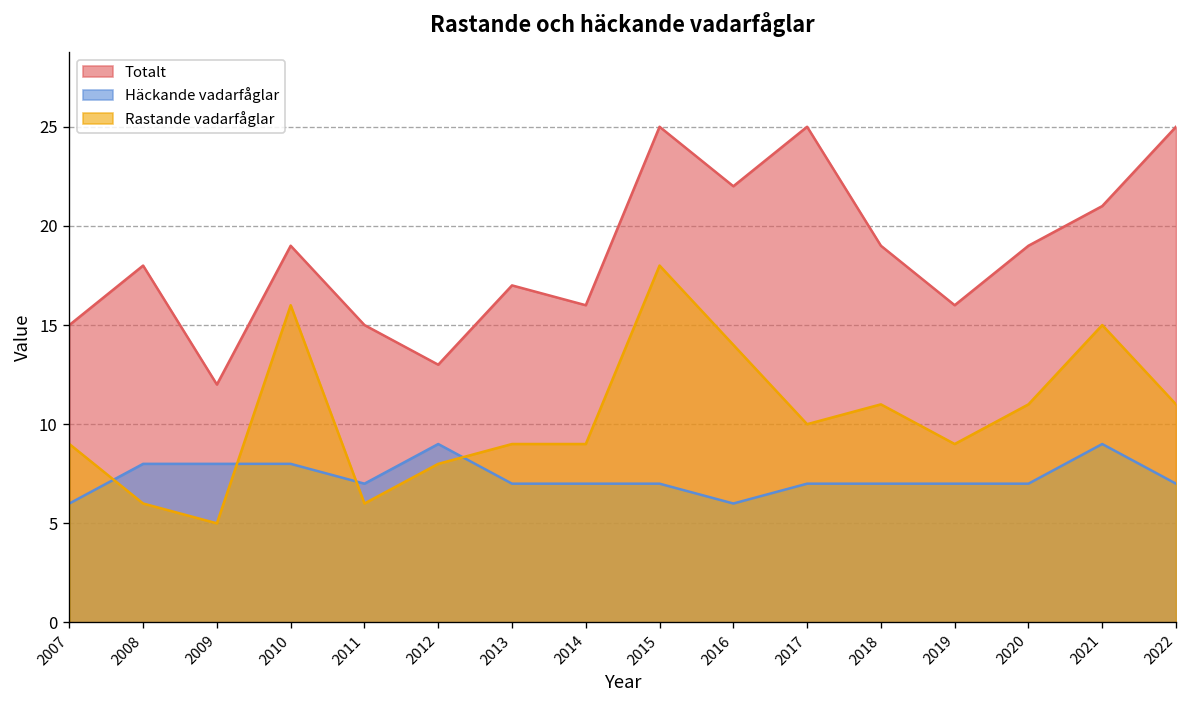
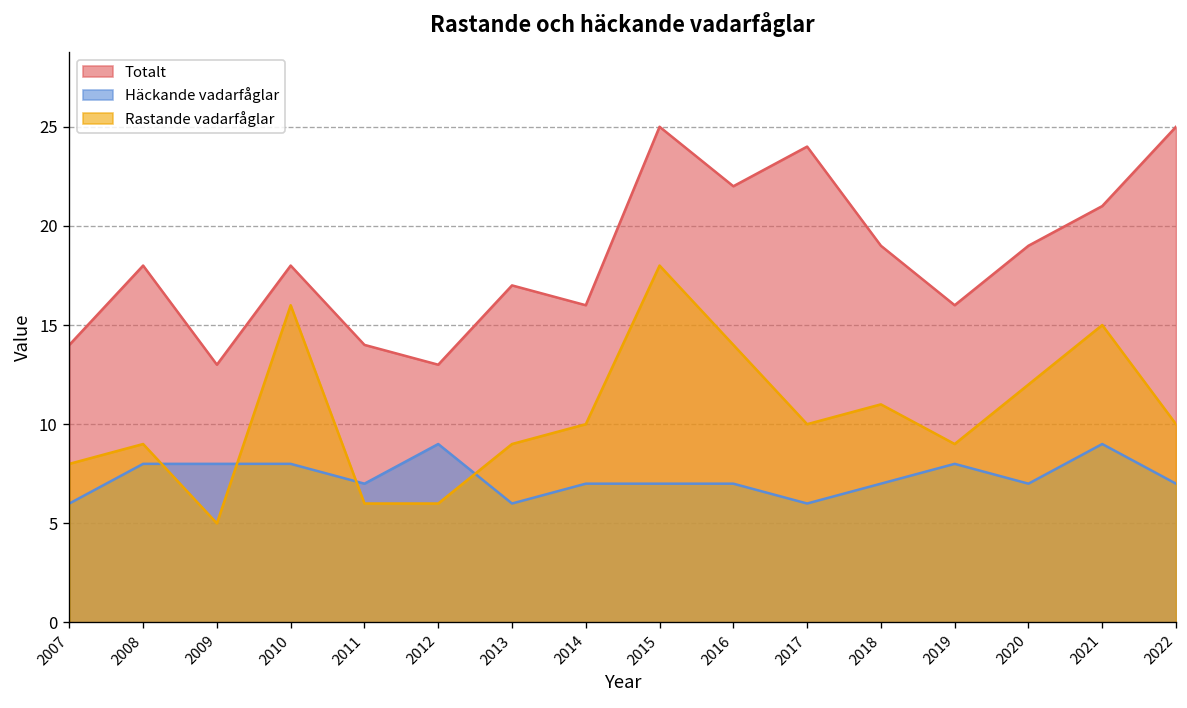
Totalt, 2007: 15 -> 14
Rastande vadarfåglar, 2007: 9 -> 8
Rastande vadarfåglar, 2008: 6 -> 9
Totalt, 2009: 12 -> 13
Totalt, 2010: 19 -> 18
Totalt, 2011: 15 -> 14
Rastande vadarfåglar, 2012: 8 -> 6
Häckande vadarfåglar, 2013: 7 -> 6
Rastande vadarfåglar, 2014: 9 -> 10
Häckande vadarfåglar, 2016: 6 -> 7
Totalt, 2017: 25 -> 24
Häckande vadarfåglar, 2017: 7 -> 6
Häckande vadarfåglar, 2019: 7 -> 8
Rastande vadarfåglar, 2020: 11 -> 12
Rastande vadarfåglar, 2022: 11 -> 10
